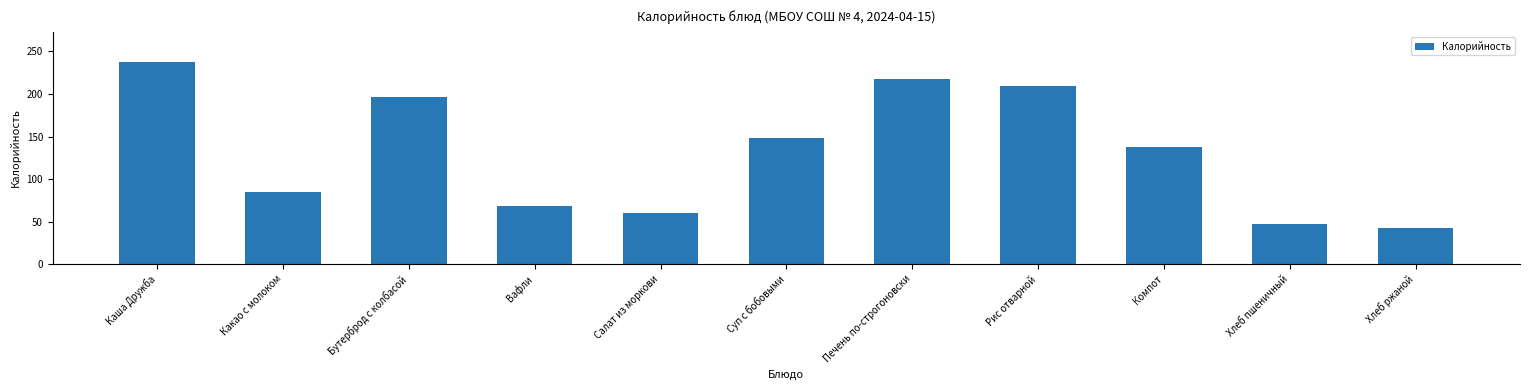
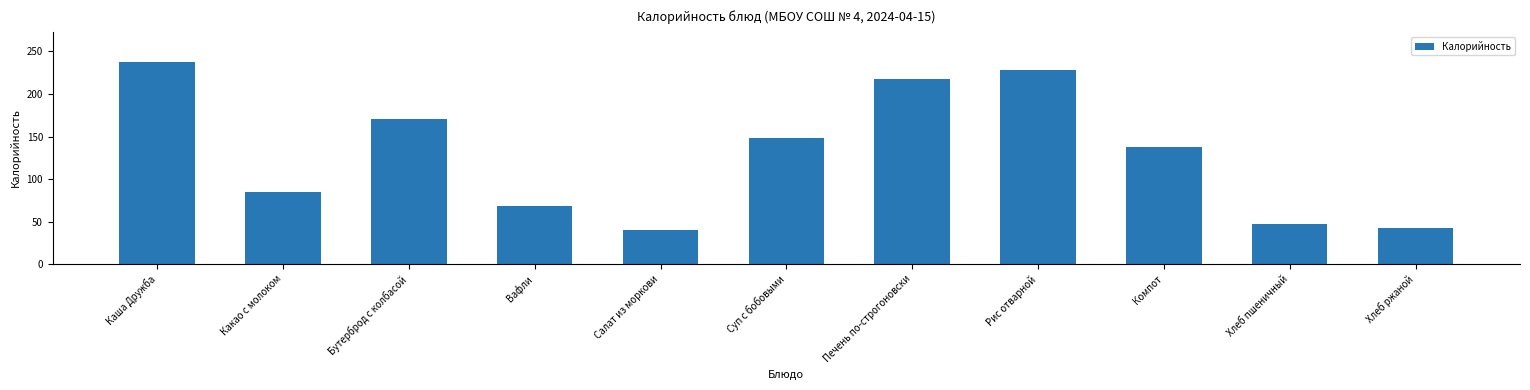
Бутерброд с колбасой: 200 -> 170
Салат из моркови: 60 -> 40
Рис отварной: 210 -> 230
